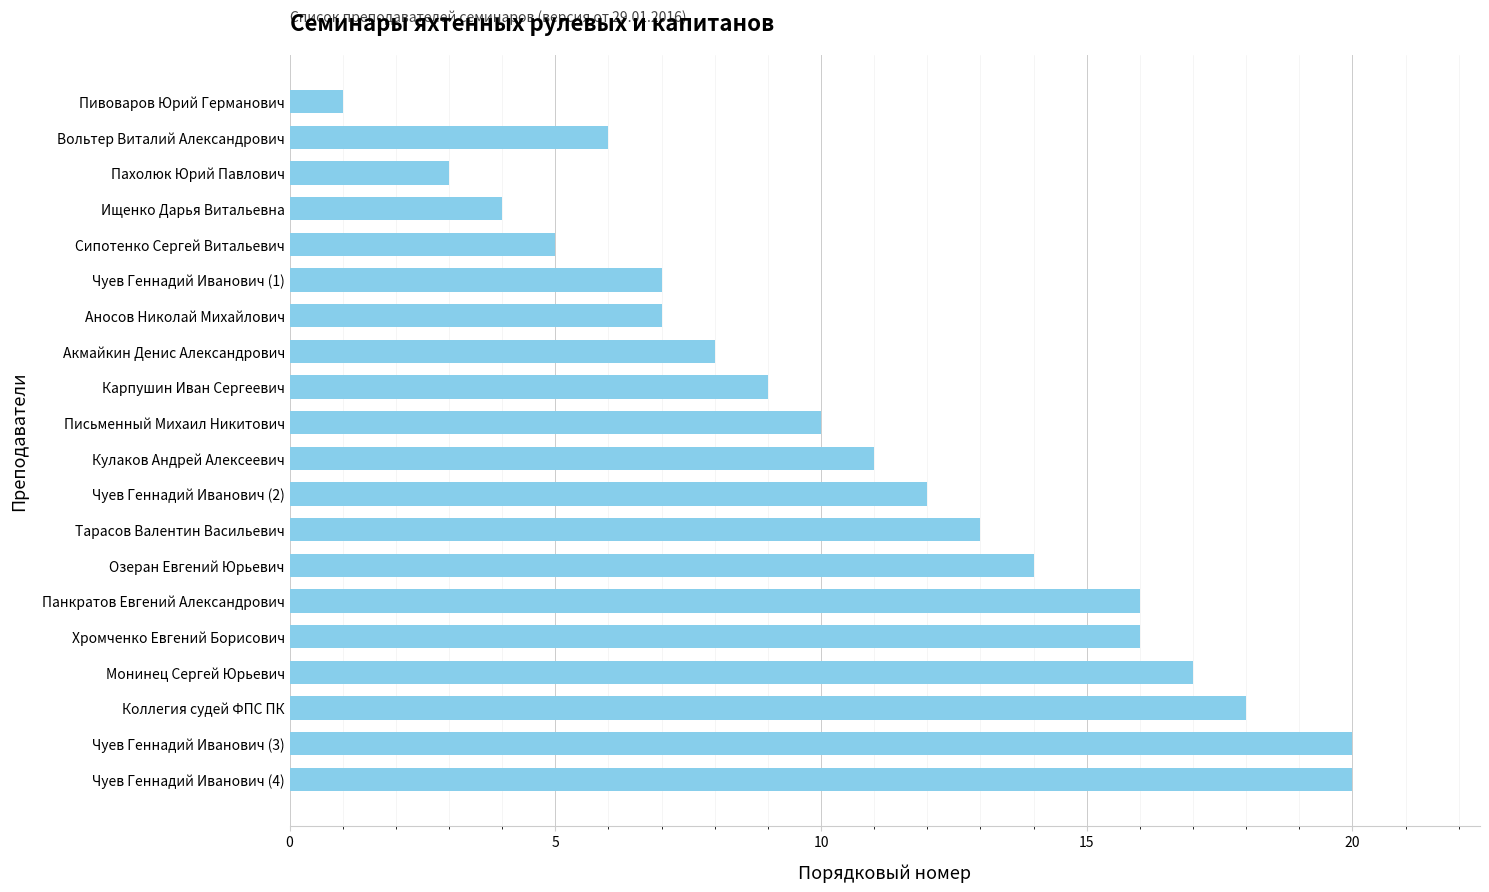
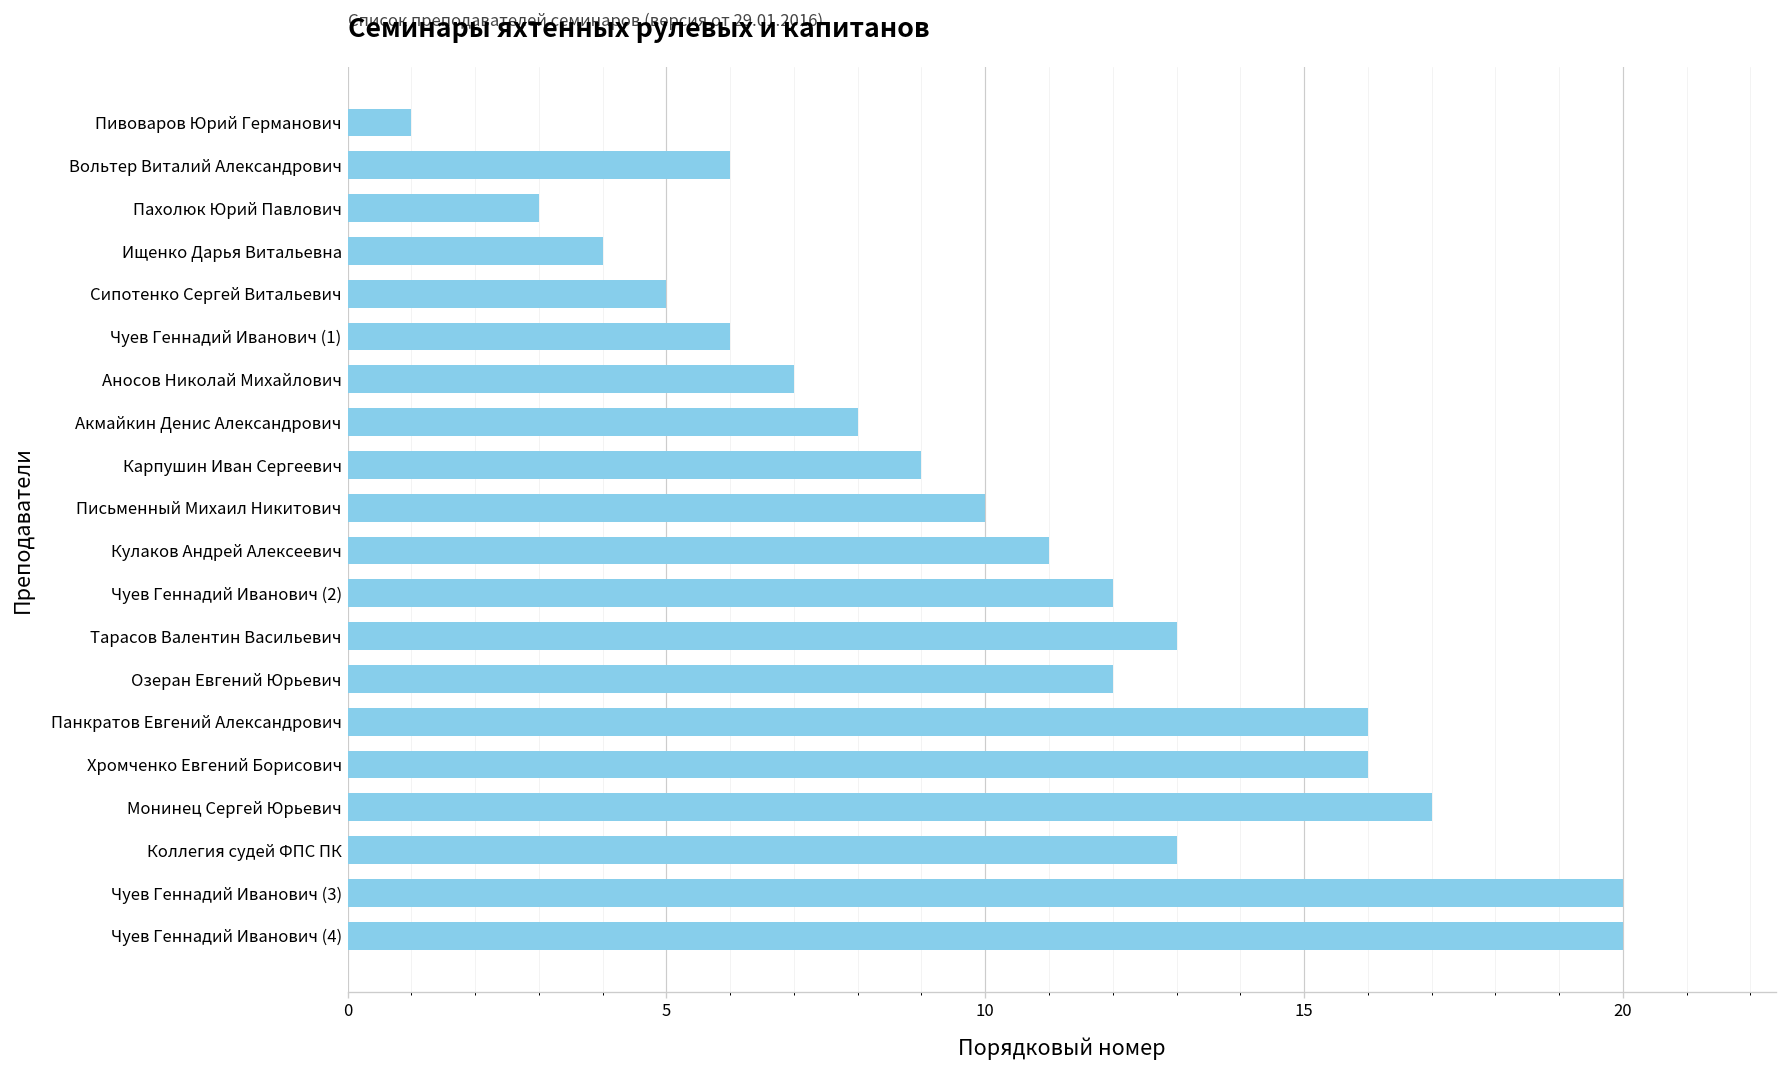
Чуев Геннадий Иванович (1): 7 -> 6
Озеран Евгений Юрьевич: 14 -> 12
Коллегия судей ФПС ПК: 18 -> 13
